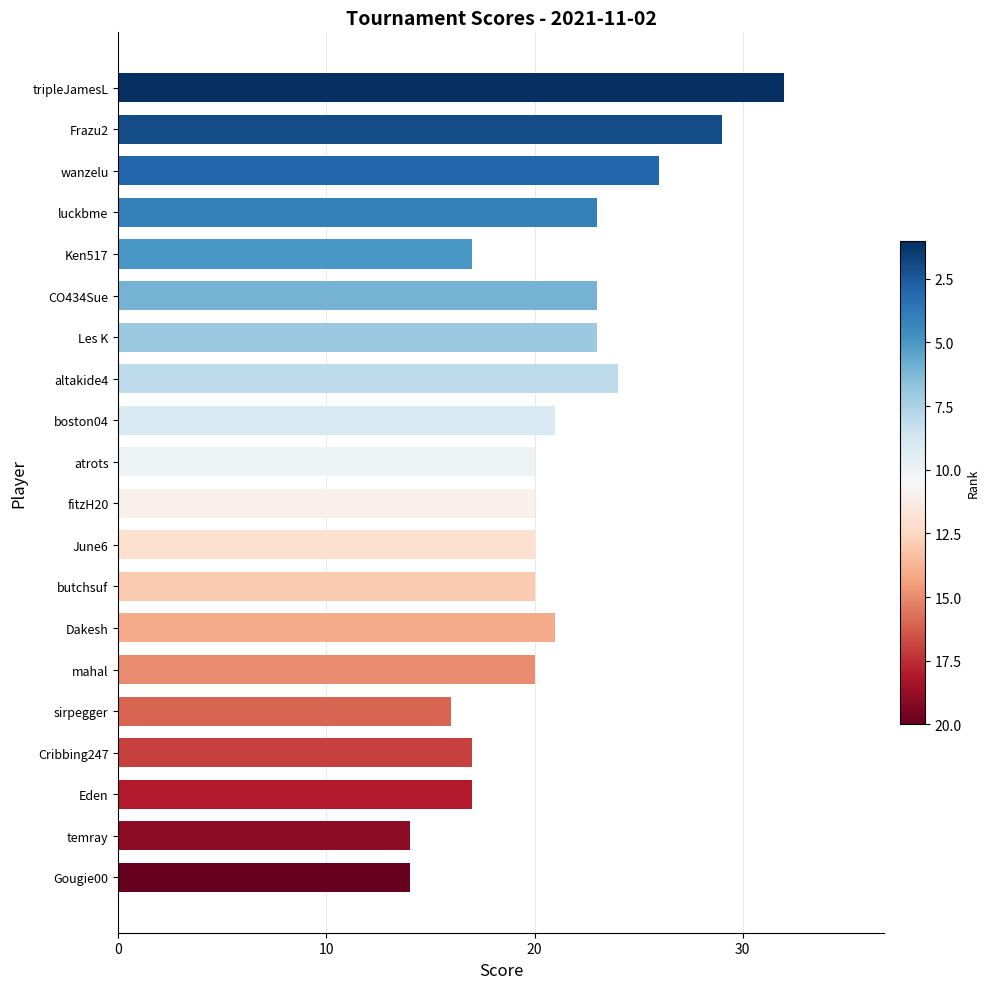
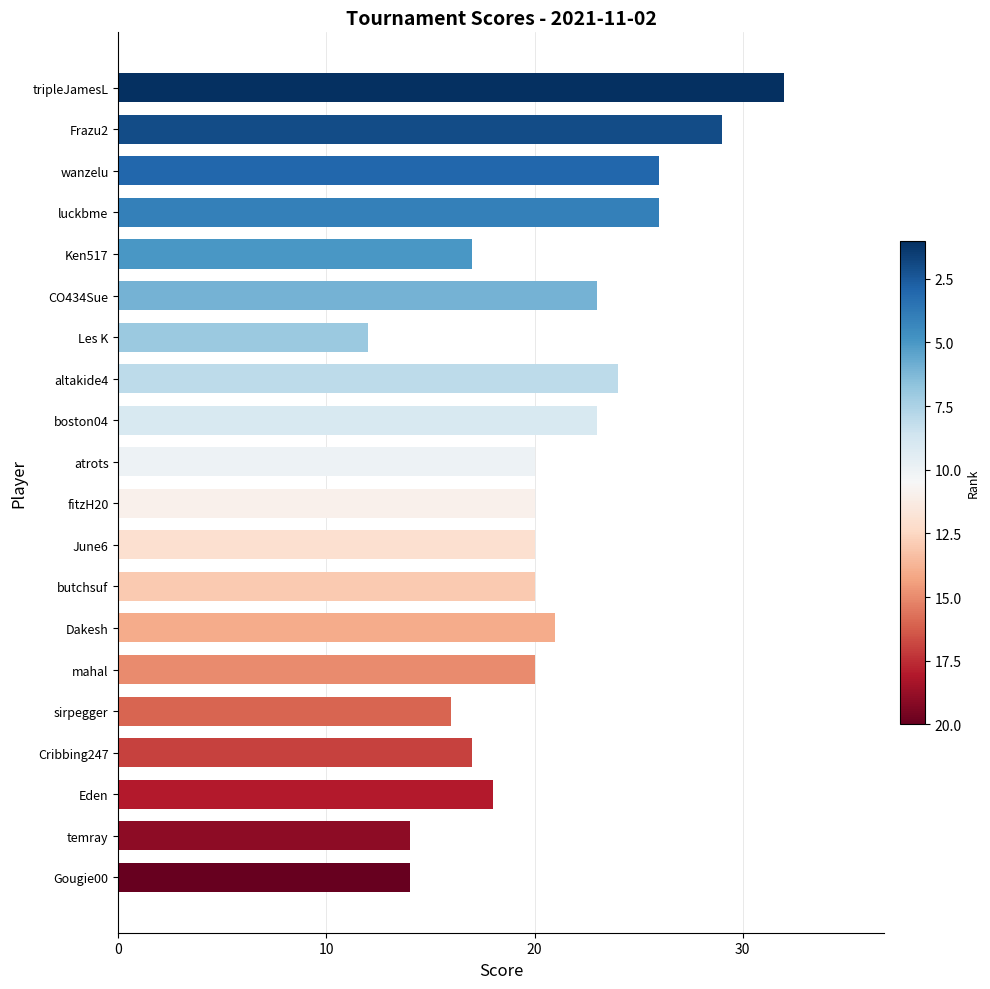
luckbme: 23 -> 26
Les K: 23 -> 12
boston04: 21 -> 23
Eden: 17 -> 18
